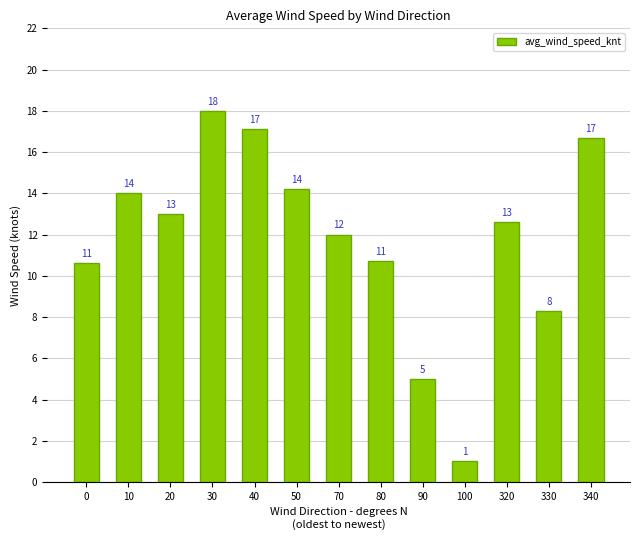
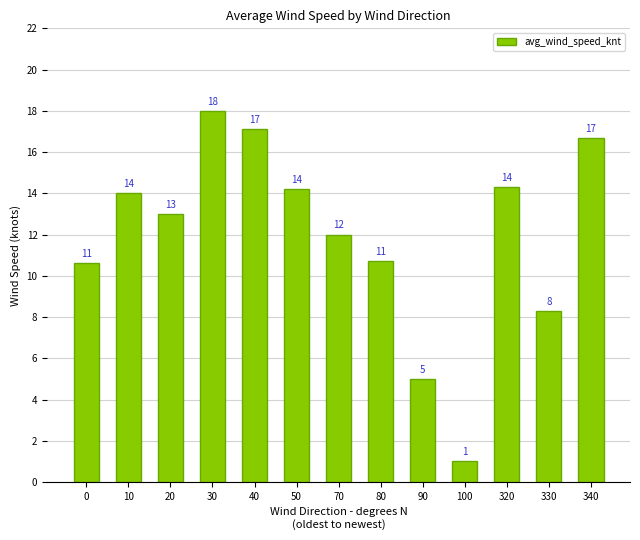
320: 13 -> 14
